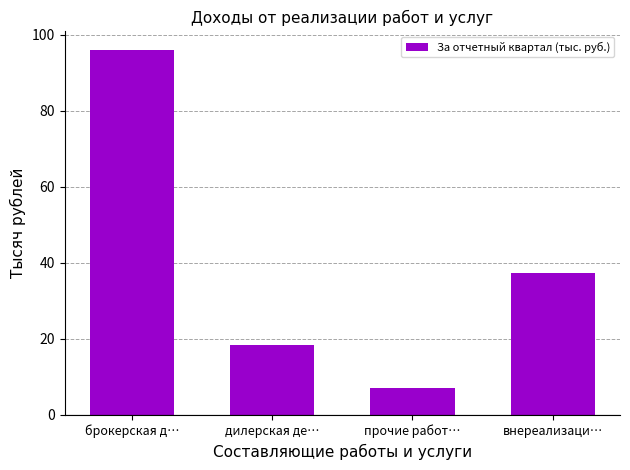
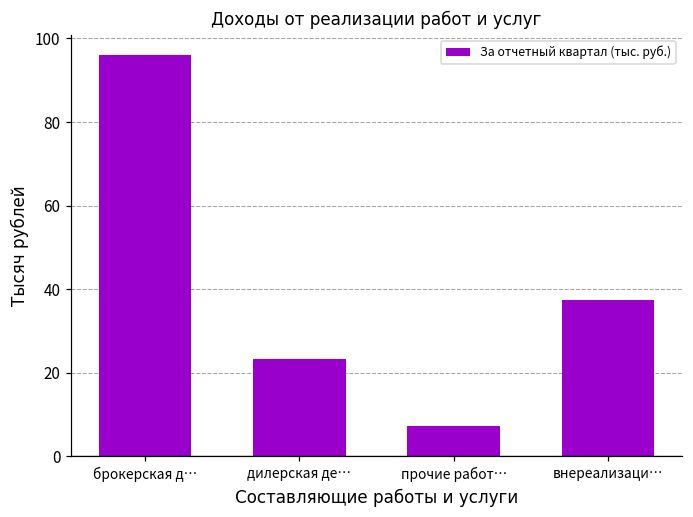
дилерская де…: 18 -> 23
